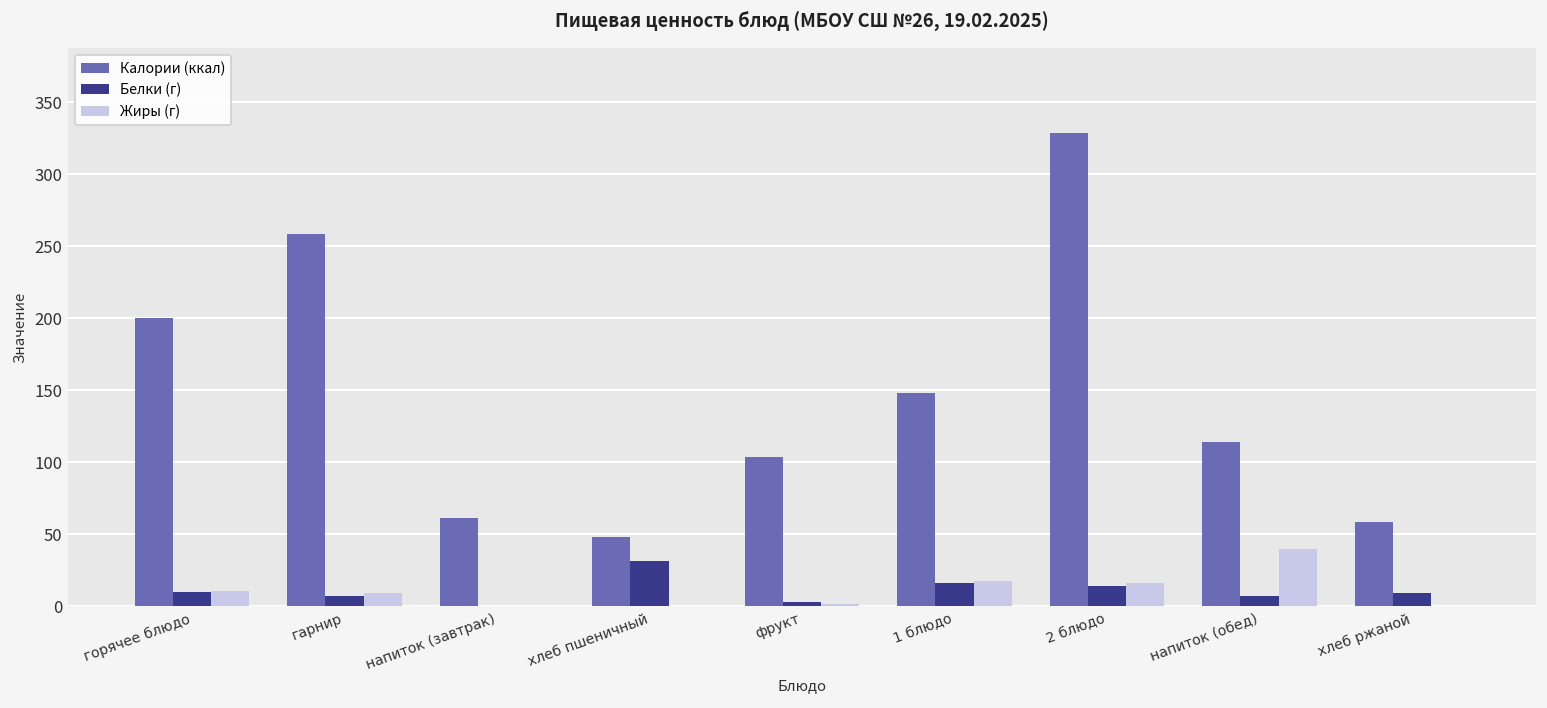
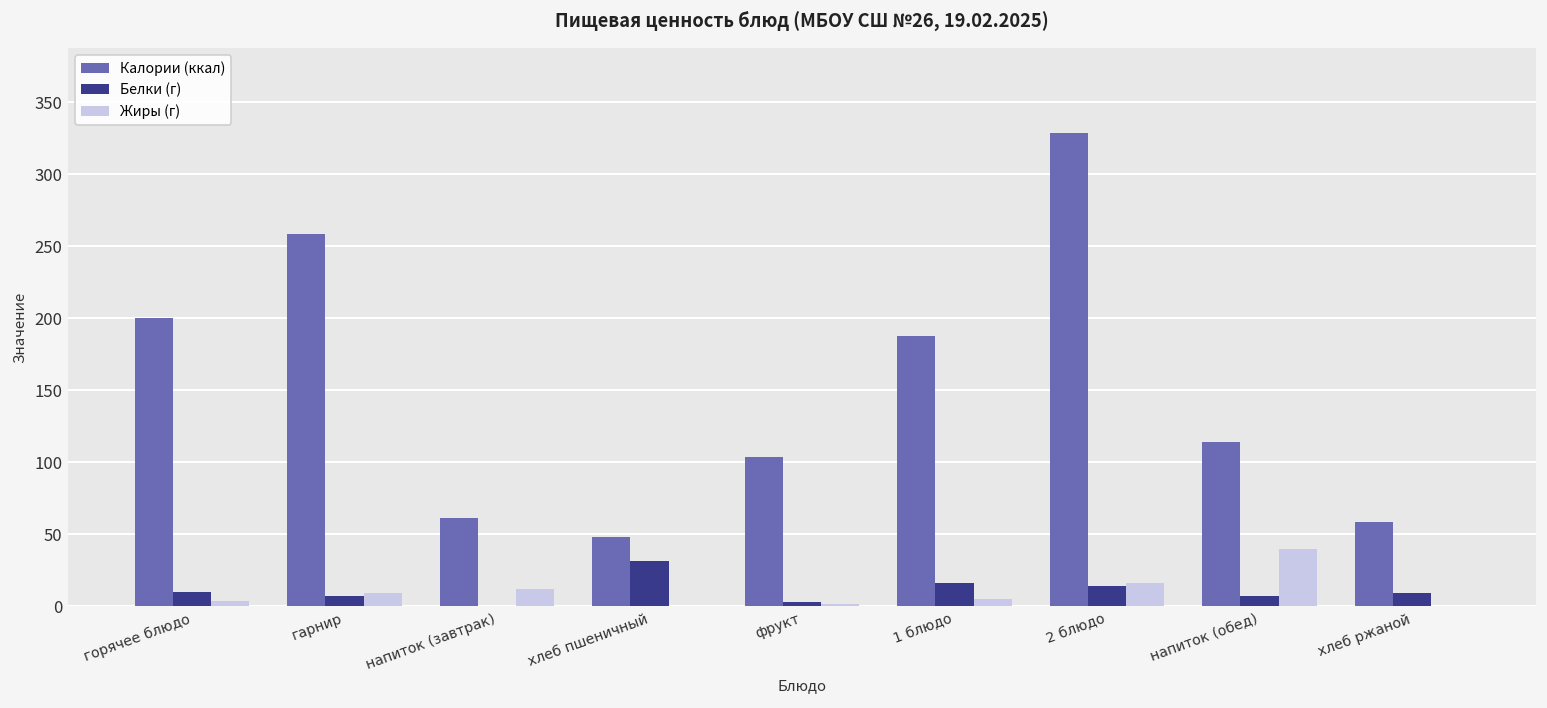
Жиры (г), горячее блюдо: 11 -> 4
Жиры (г), напиток (завтрак): 0 -> 12
Калории (ккал), 1 блюдо: 148 -> 187
Жиры (г), 1 блюдо: 17 -> 5
